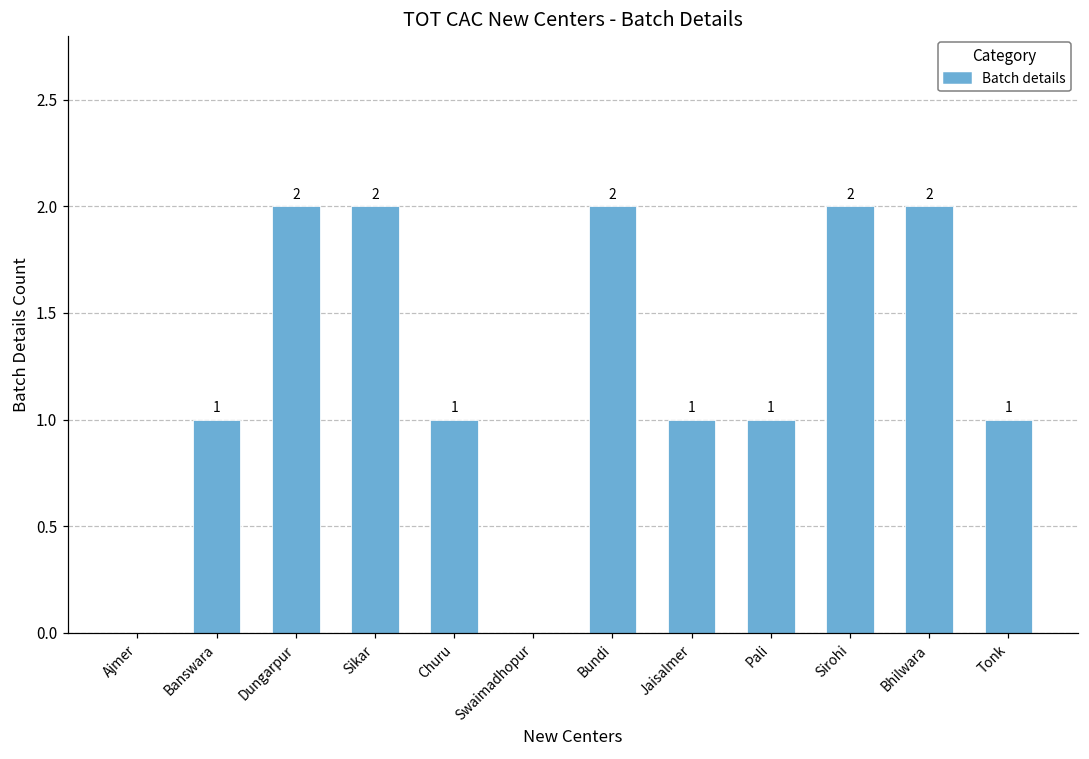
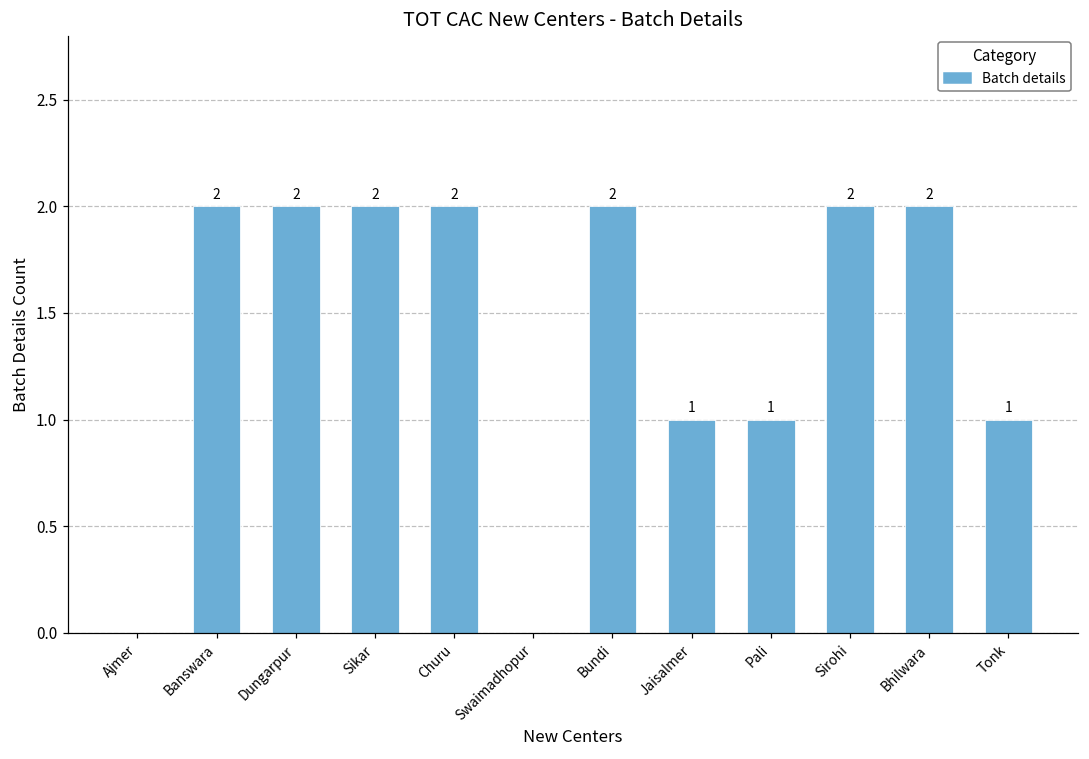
Banswara: 1 -> 2
Churu: 1 -> 2
